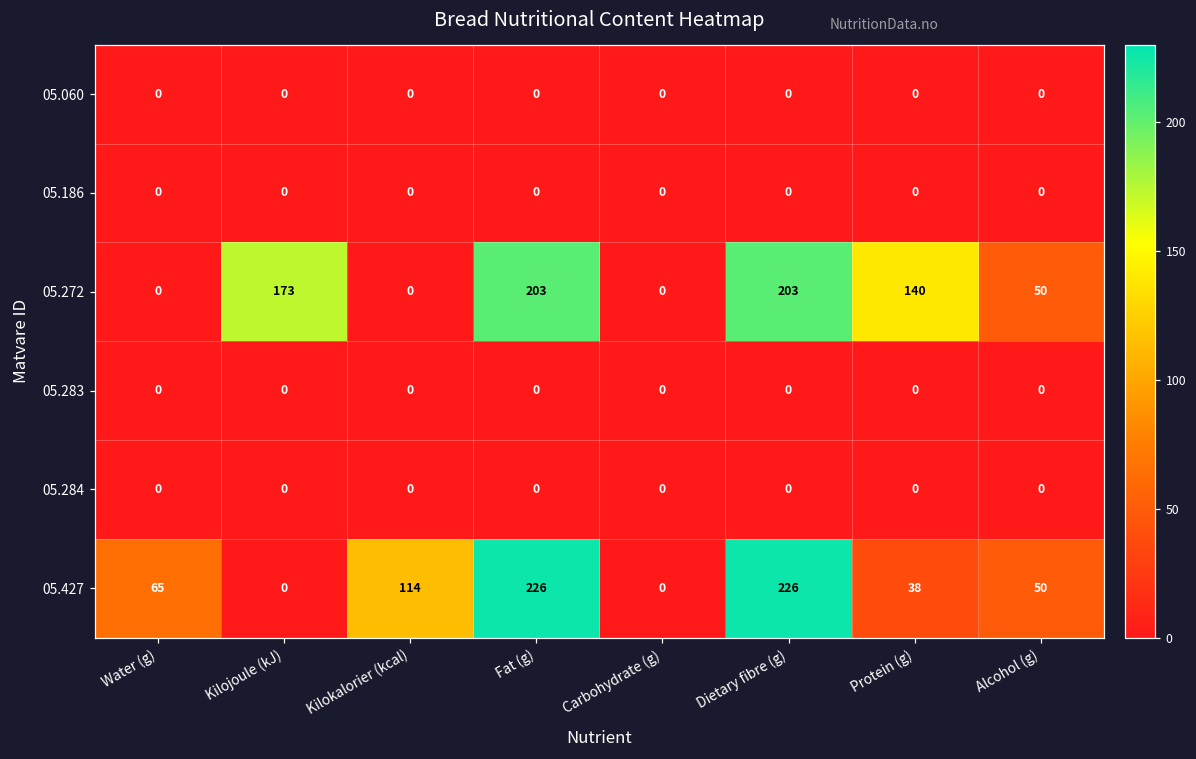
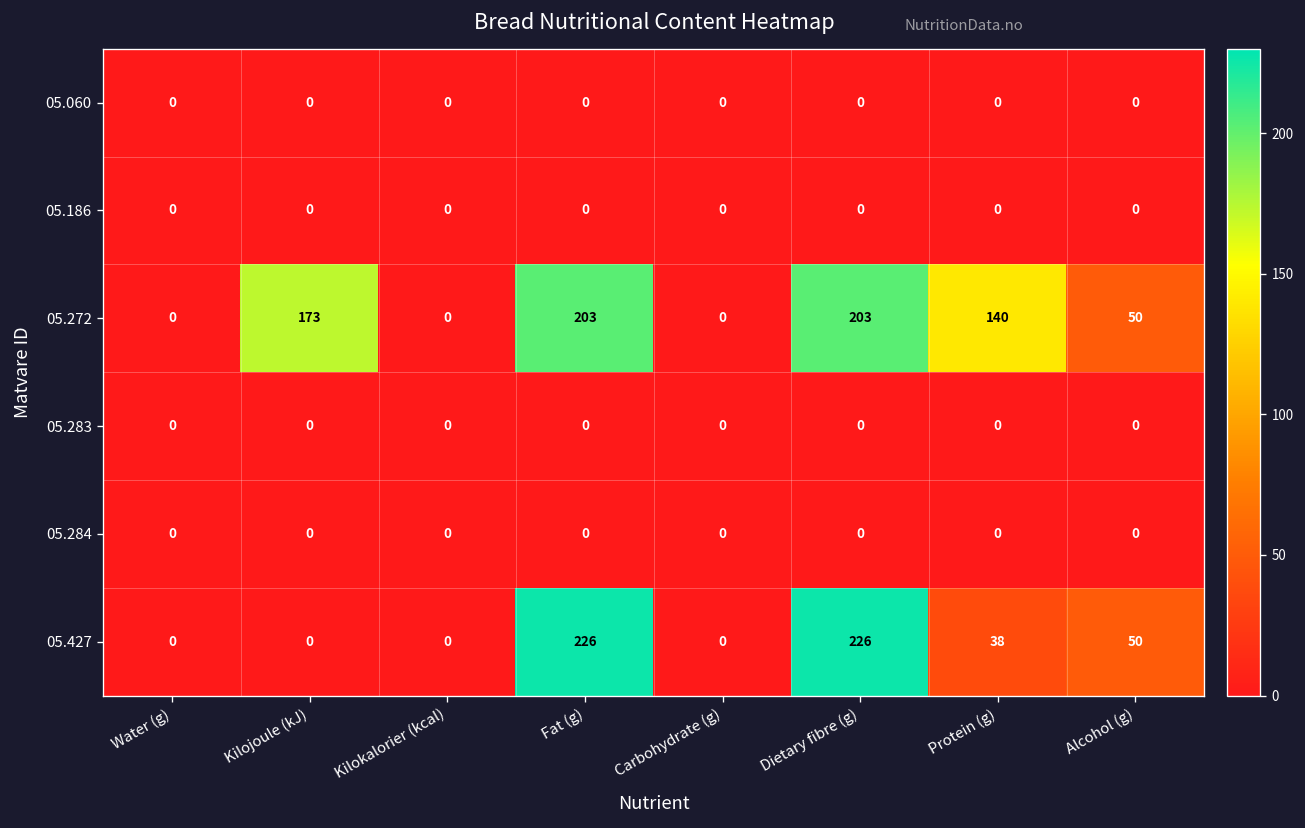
05.427, Water (g): 65 -> 0
05.427, Kilokalorier (kcal): 114 -> 0
